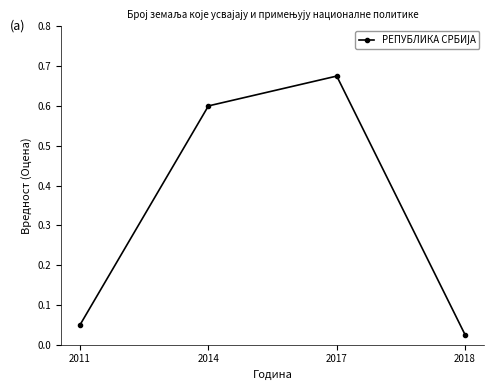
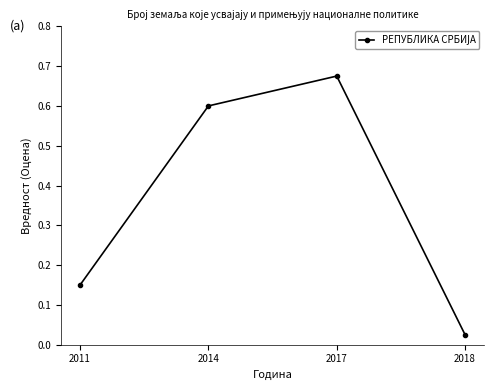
2011: 0.05 -> 0.15
